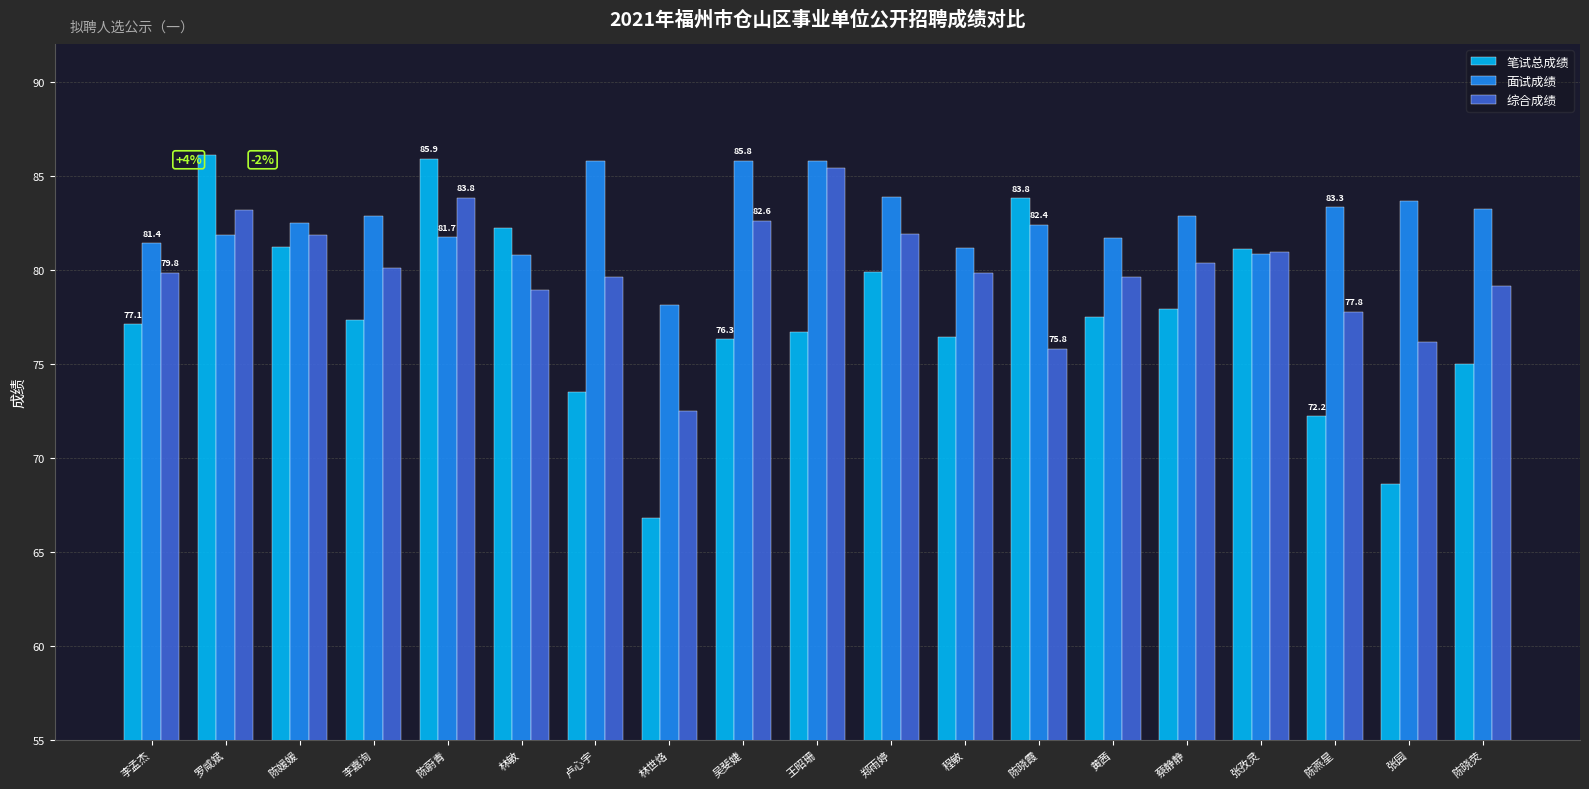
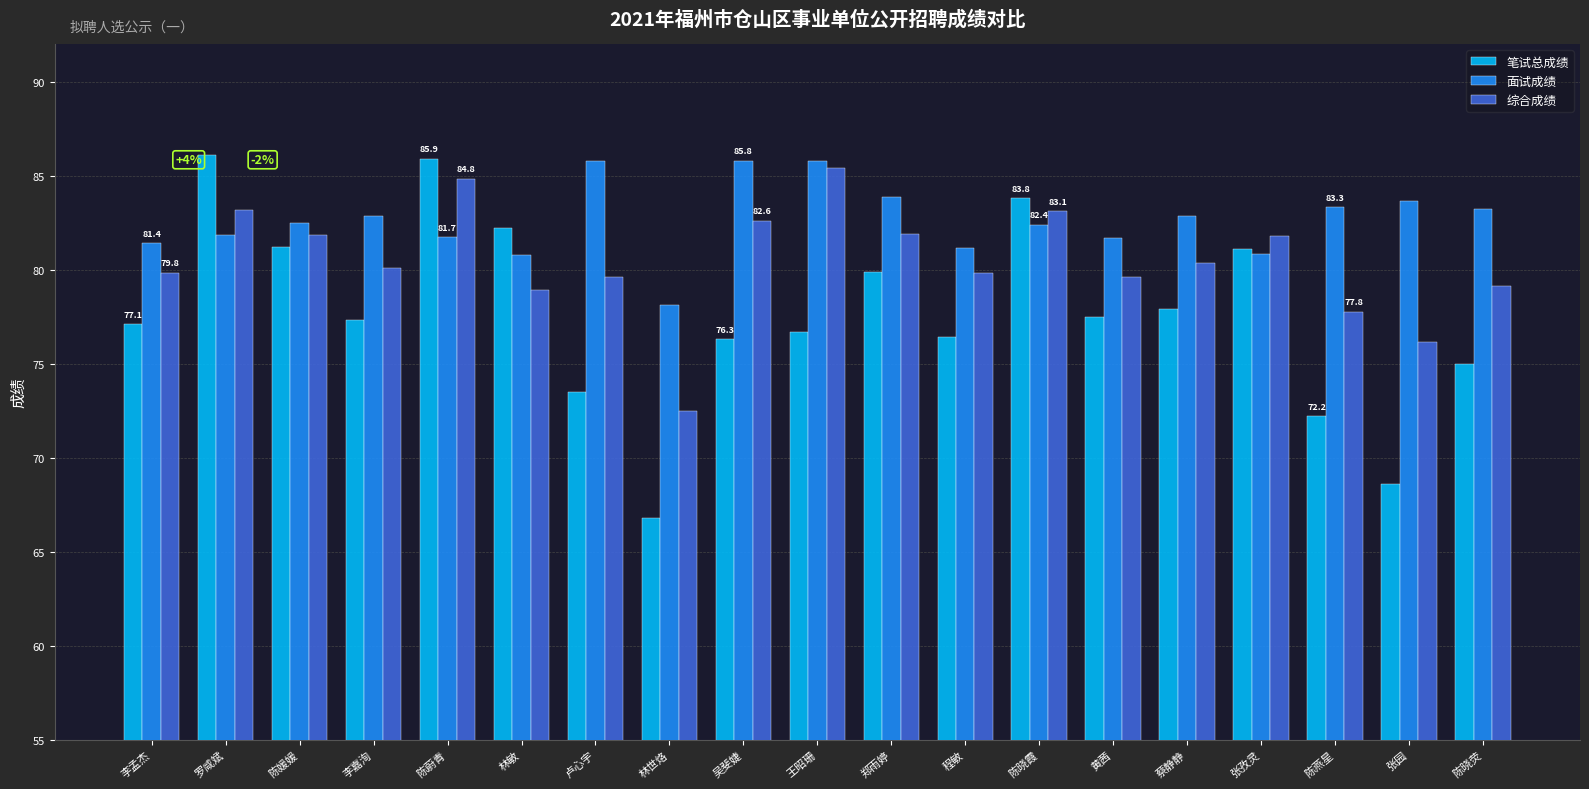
综合成绩, 陈蔚青: 83.8 -> 84.8
综合成绩, 陈晓霞: 75.8 -> 83.1
综合成绩, 张孜灵: 81.0 -> 81.8
